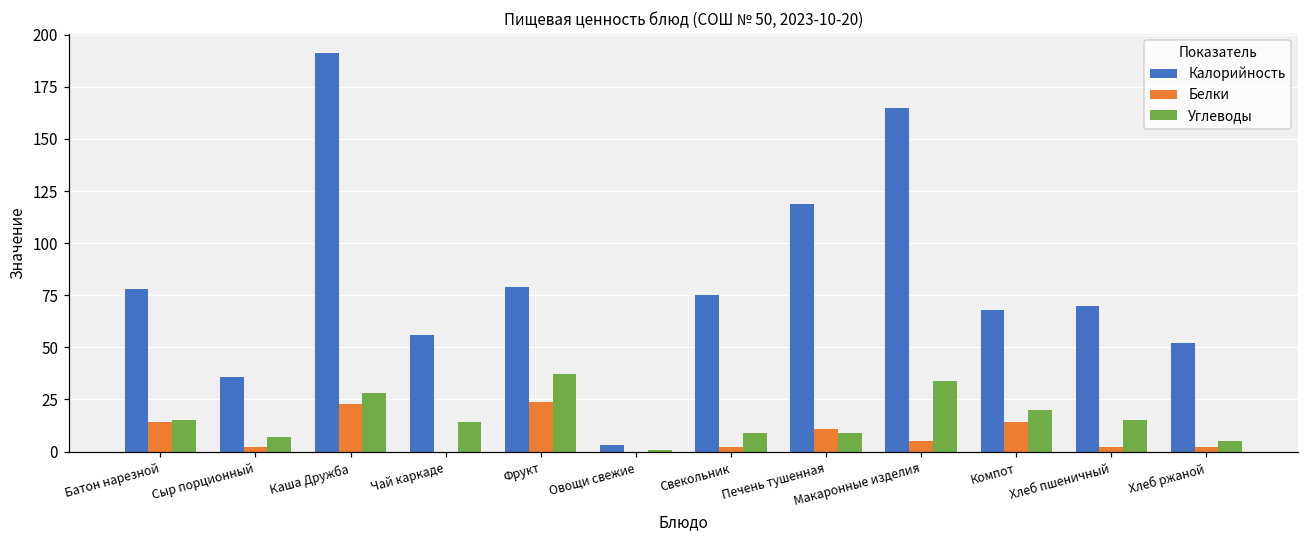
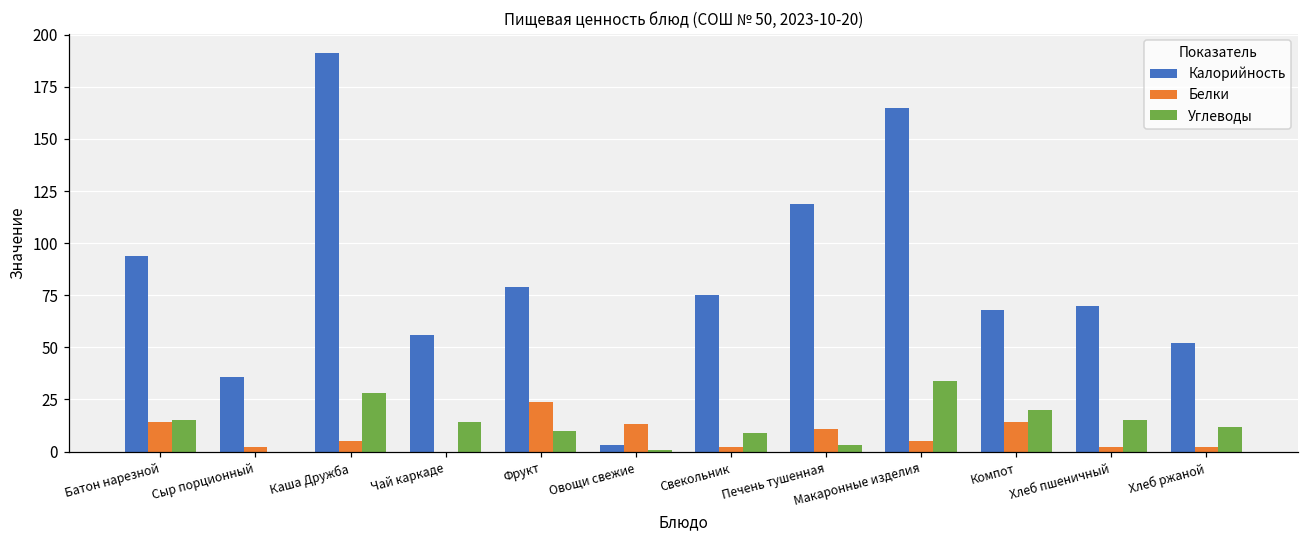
Калорийность, Батон нарезной: 78 -> 94
Углеводы, Сыр порционный: 7 -> 0
Белки, Каша Дружба: 23 -> 5
Углеводы, Фрукт: 37 -> 10
Белки, Овощи свежие: 0 -> 13
Углеводы, Печень тушенная: 9 -> 3
Углеводы, Хлеб ржаной: 5 -> 12
